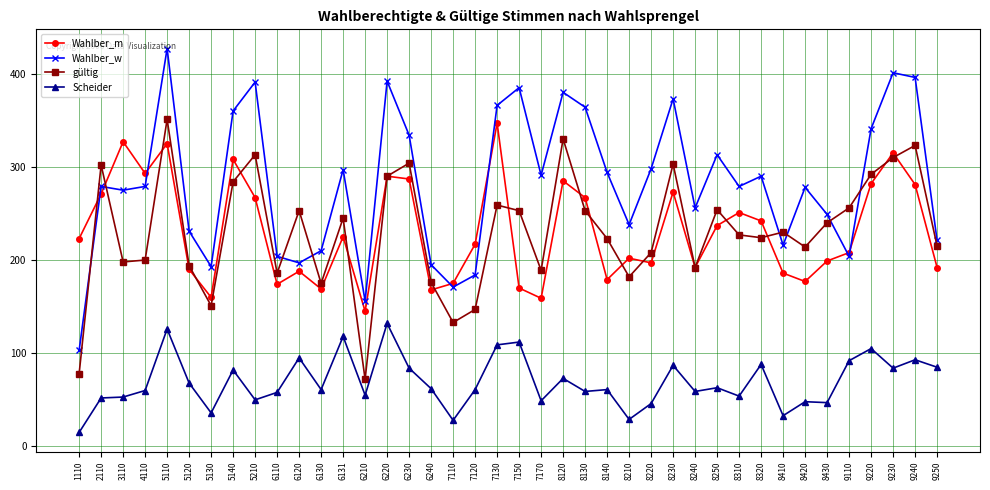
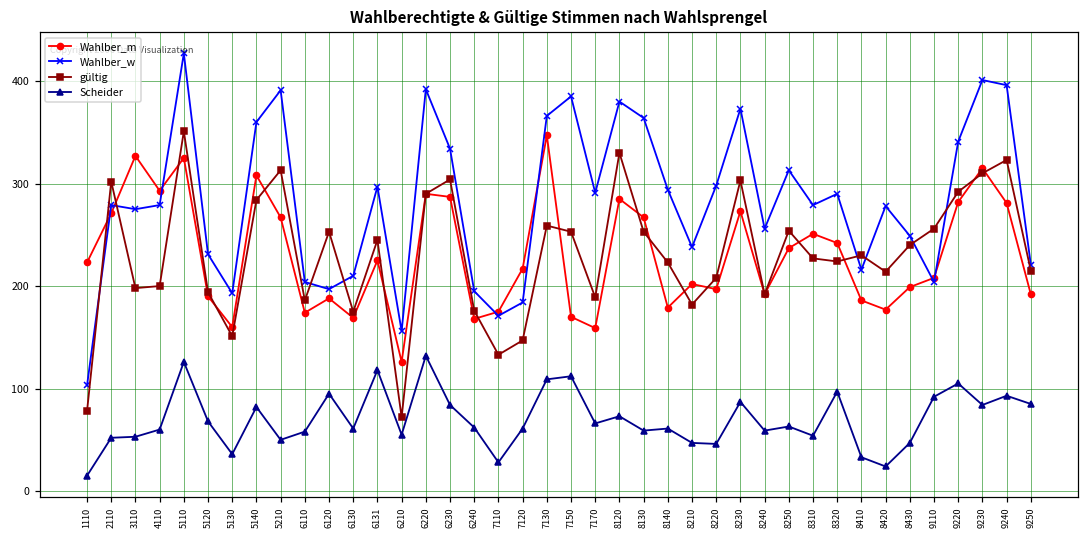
Wahlber_m, 6210: 150 -> 130
Scheider, 7170: 50 -> 70
Scheider, 8210: 30 -> 50
Scheider, 8320: 90 -> 100
Scheider, 8420: 50 -> 20
